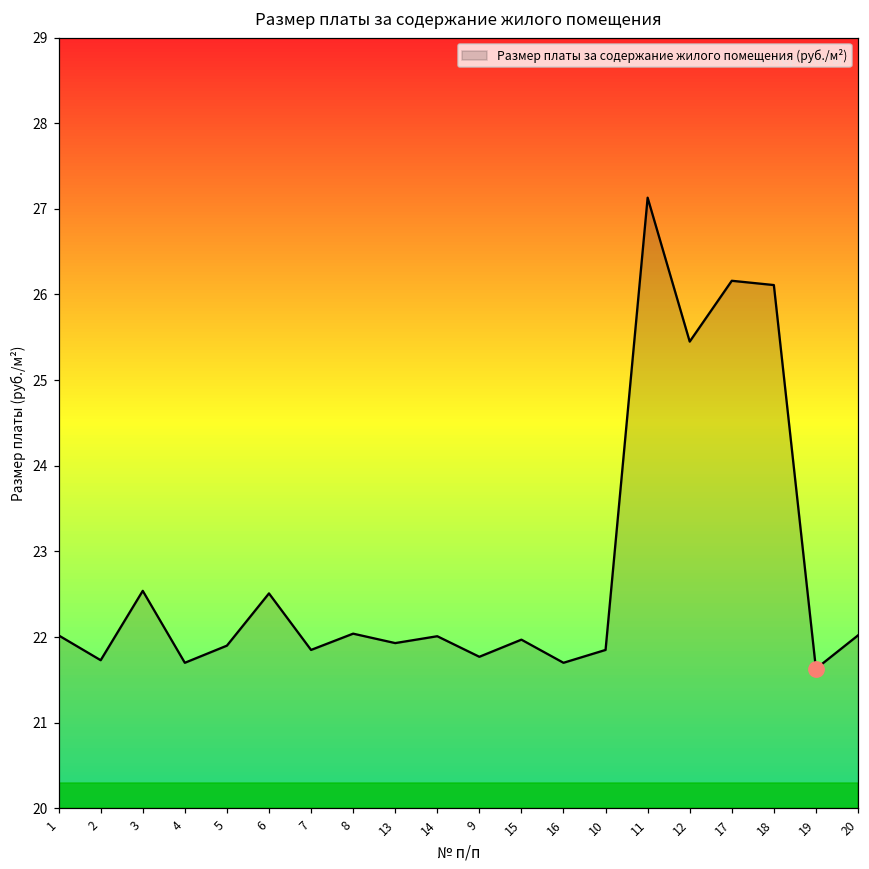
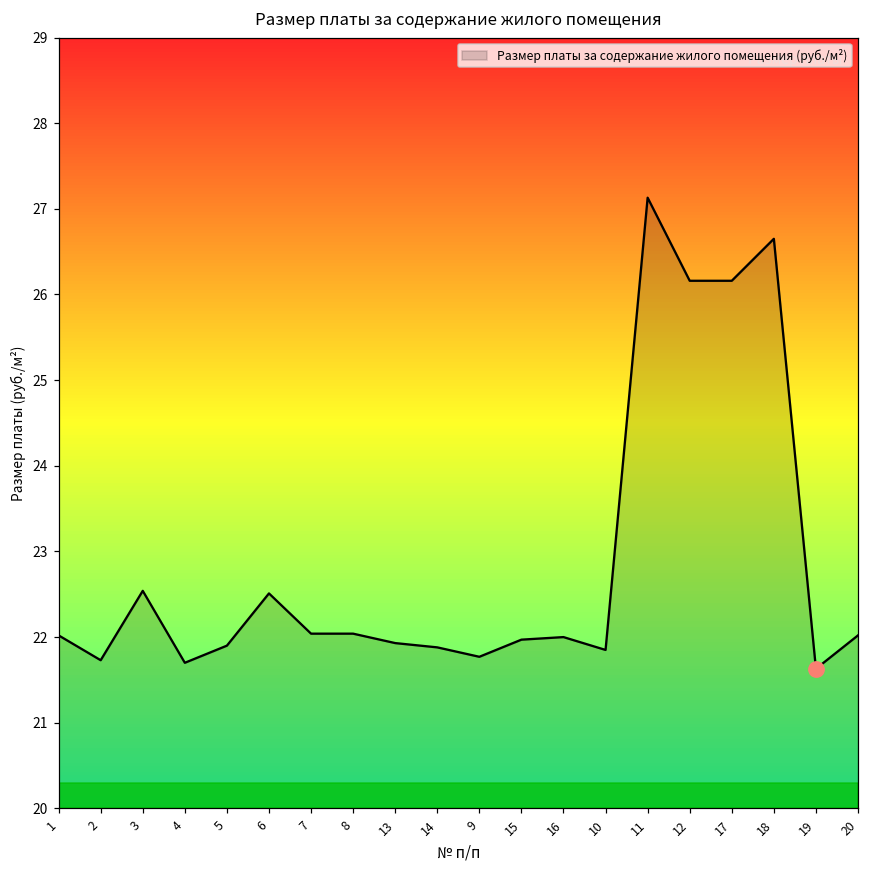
Размер платы за содержание жилого помещения (руб./м²), 7: 21.9 -> 22.0
Размер платы за содержание жилого помещения (руб./м²), 14: 22.0 -> 21.9
Размер платы за содержание жилого помещения (руб./м²), 16: 21.7 -> 22.0
Размер платы за содержание жилого помещения (руб./м²), 12: 25.5 -> 26.2
Размер платы за содержание жилого помещения (руб./м²), 18: 26.1 -> 26.7
